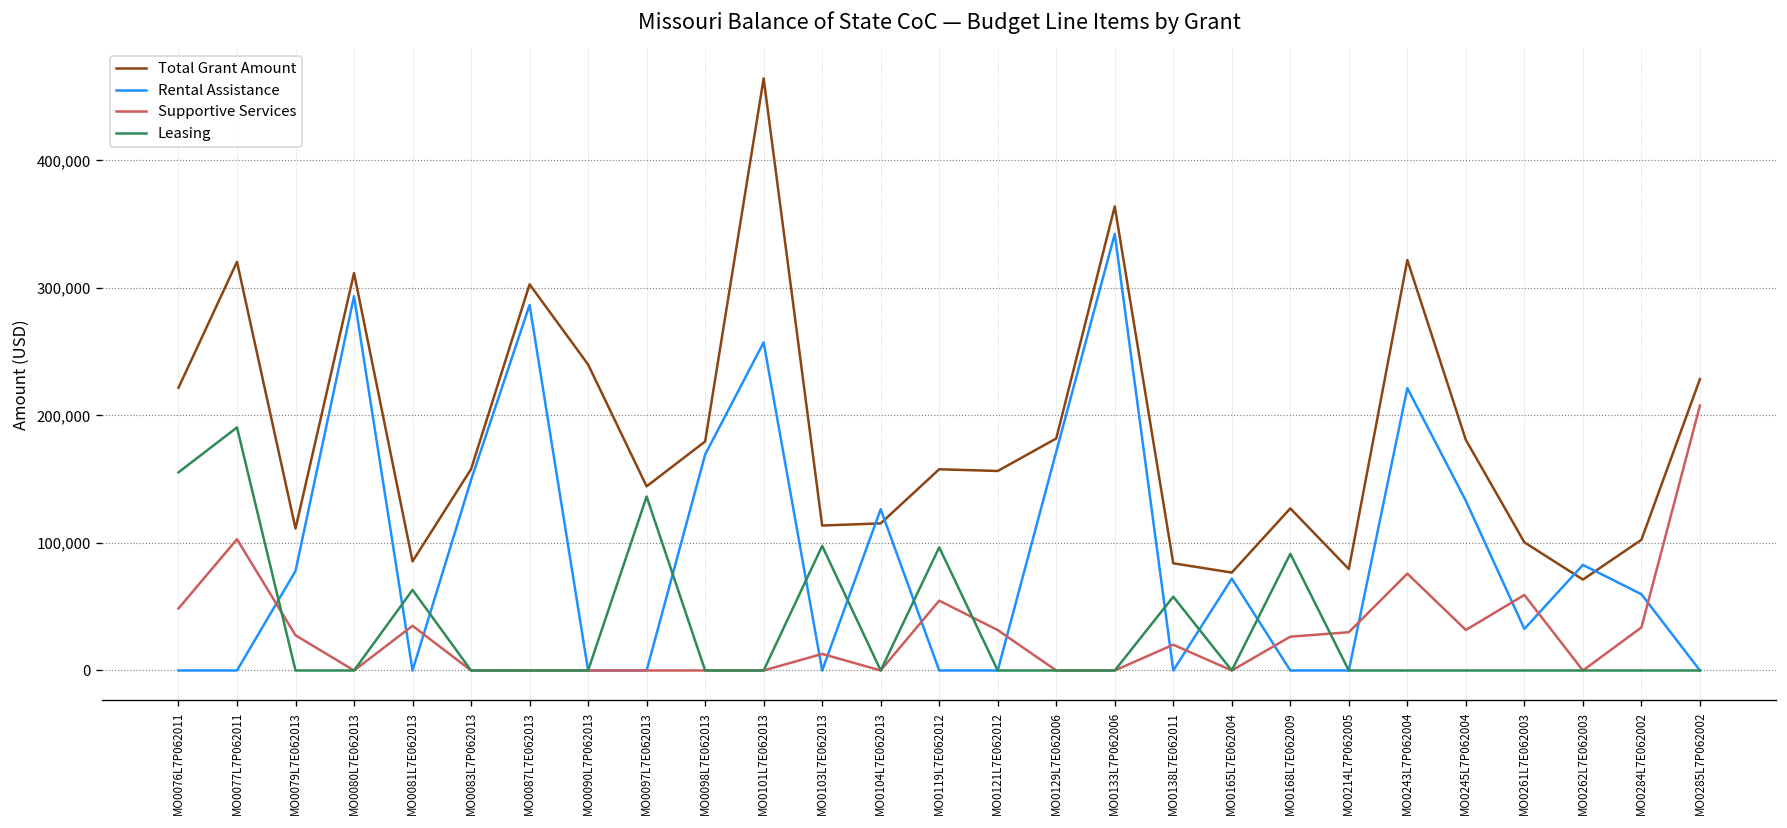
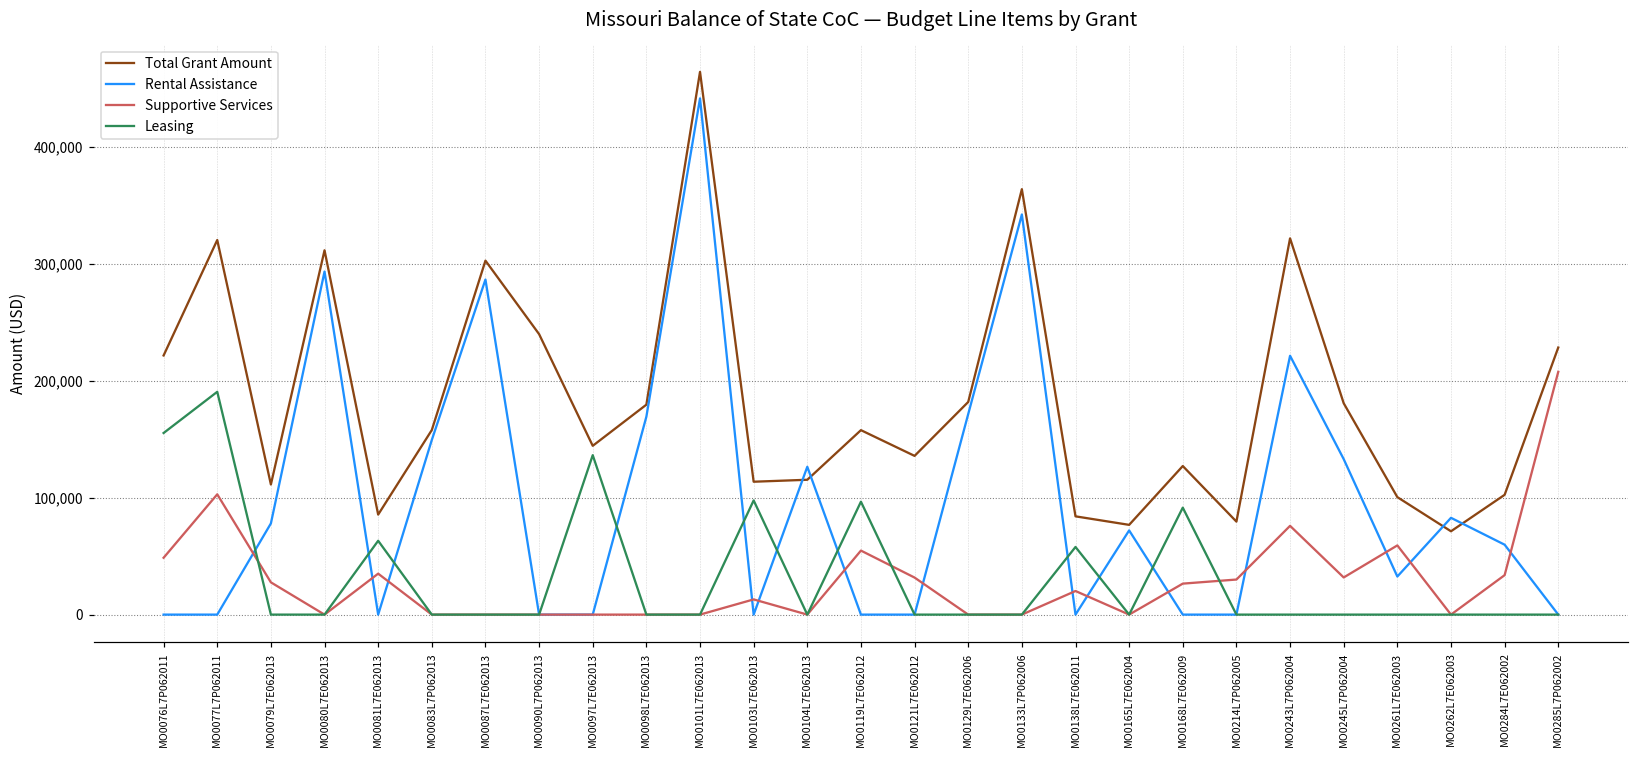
Rental Assistance, MO0101L7E062013: 257,000 -> 442,000
Total Grant Amount, MO0121L7E062012: 156,000 -> 136,000
